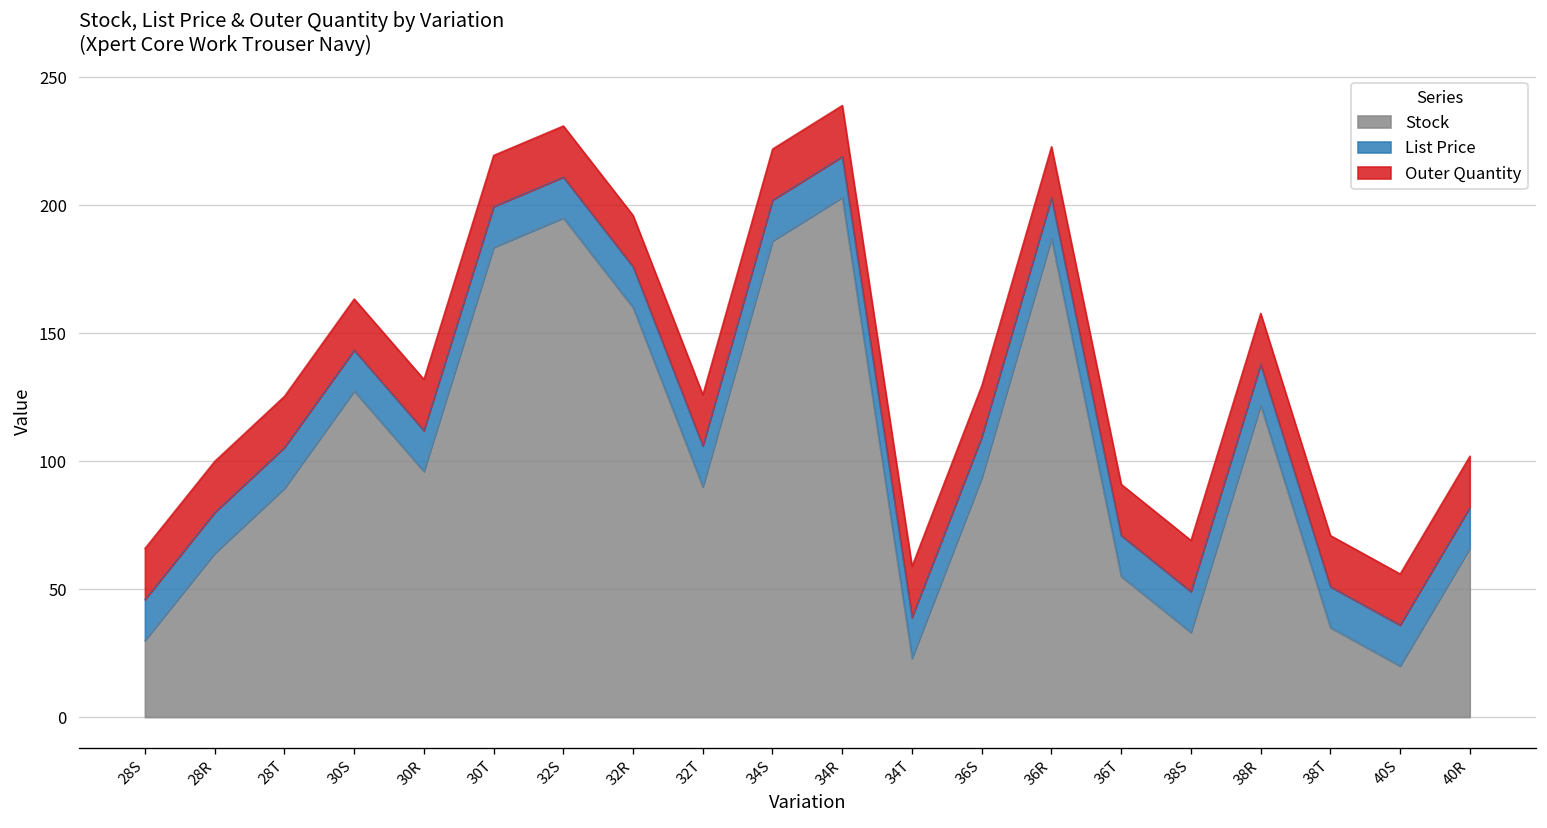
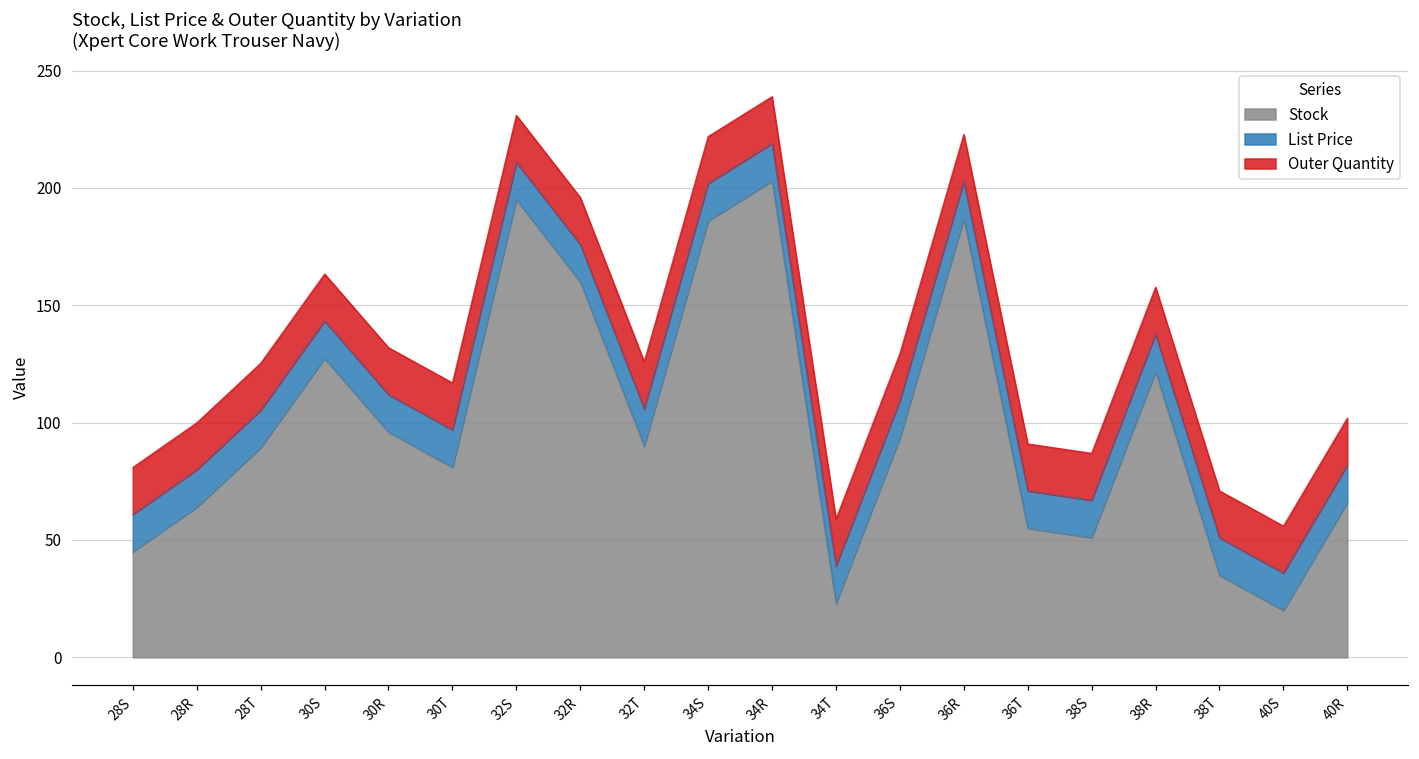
Stock, 28S: 30 -> 45
Stock, 30T: 184 -> 81
Stock, 38S: 33 -> 51
